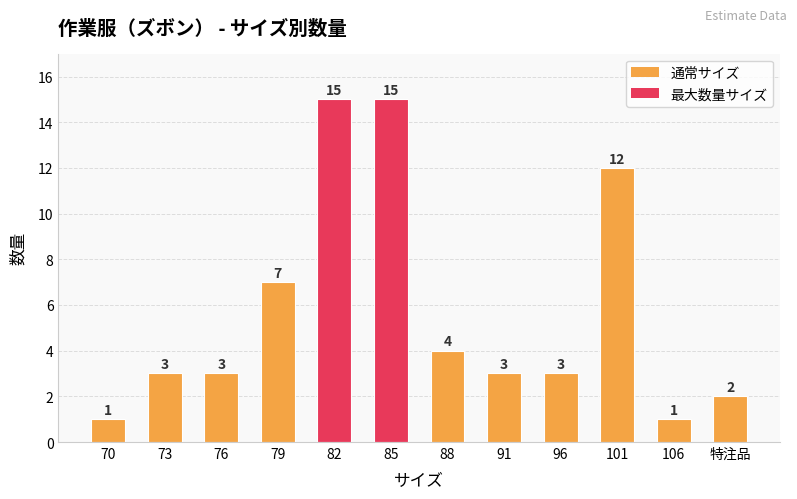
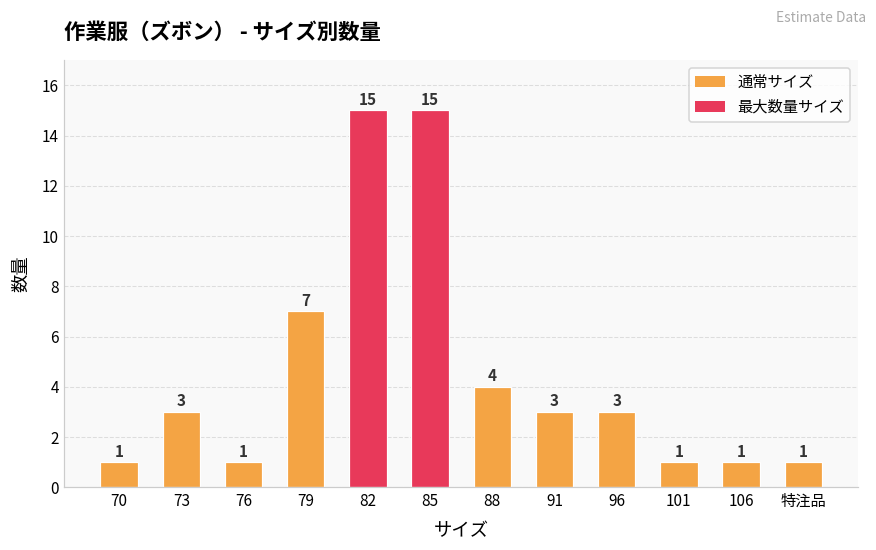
76: 3 -> 1
101: 12 -> 1
特注品: 2 -> 1
